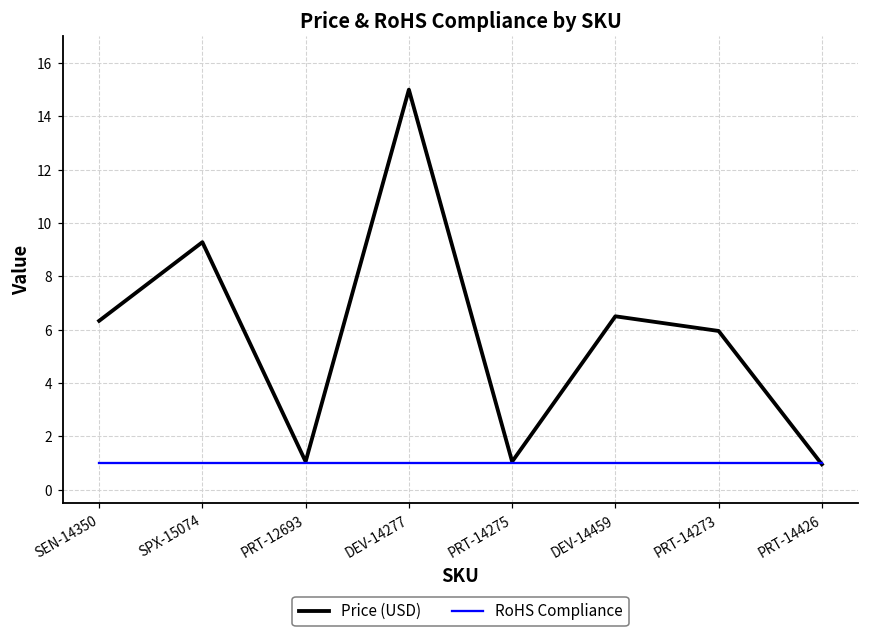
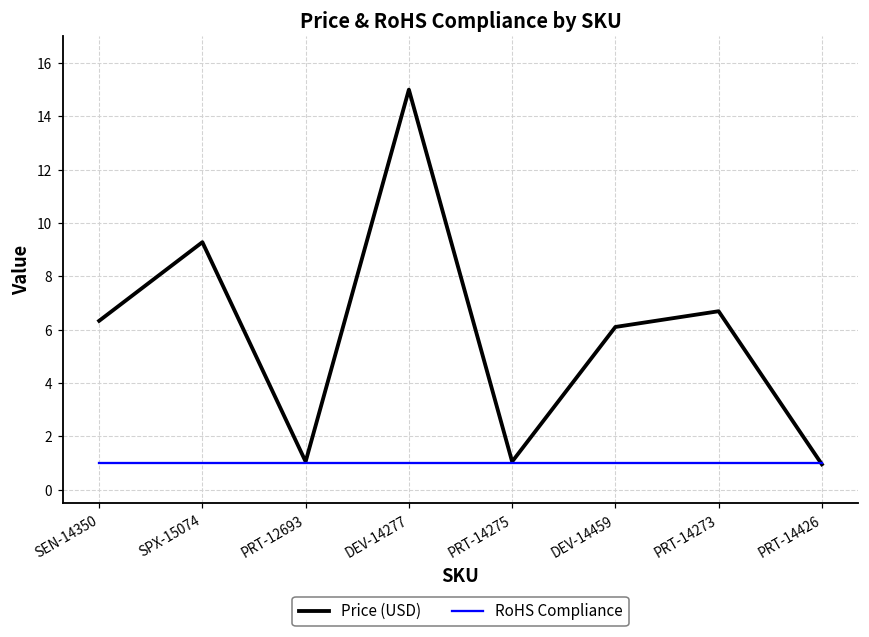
Price (USD), DEV-14459: 6.5 -> 6.1
Price (USD), PRT-14273: 6.0 -> 6.7
